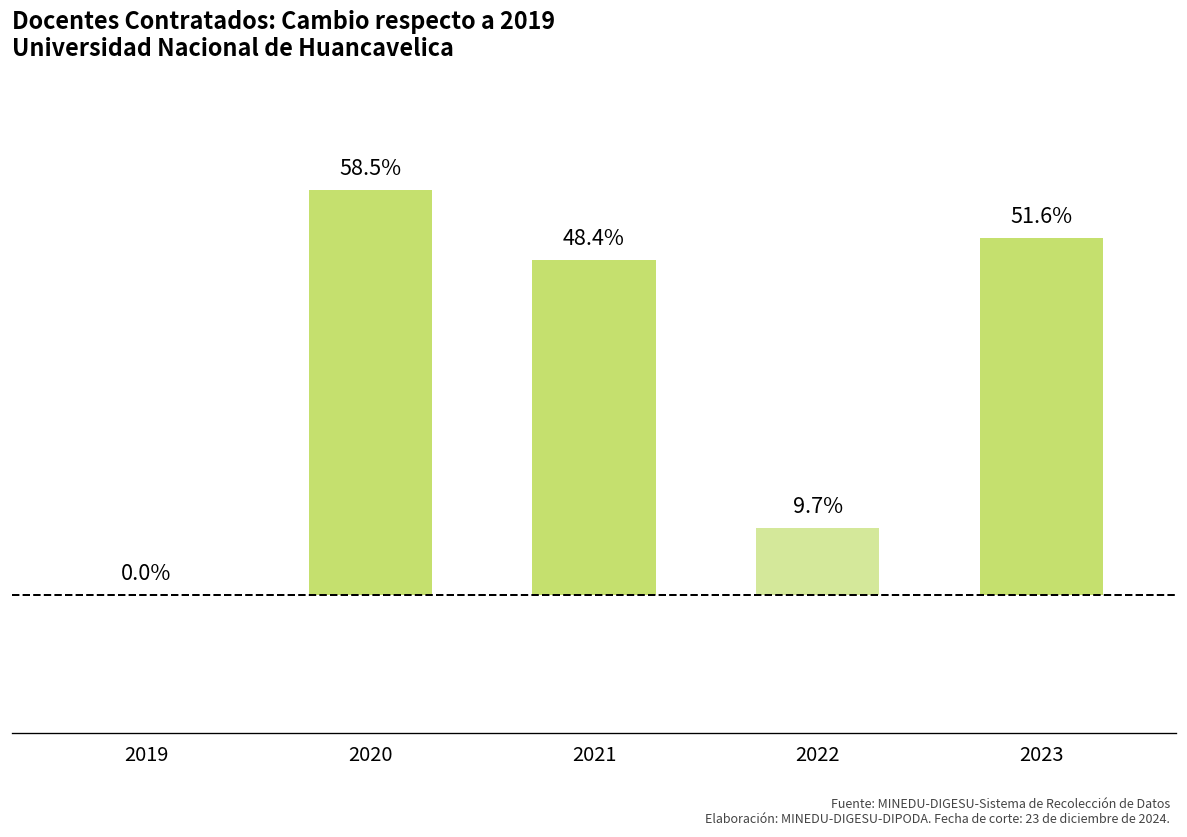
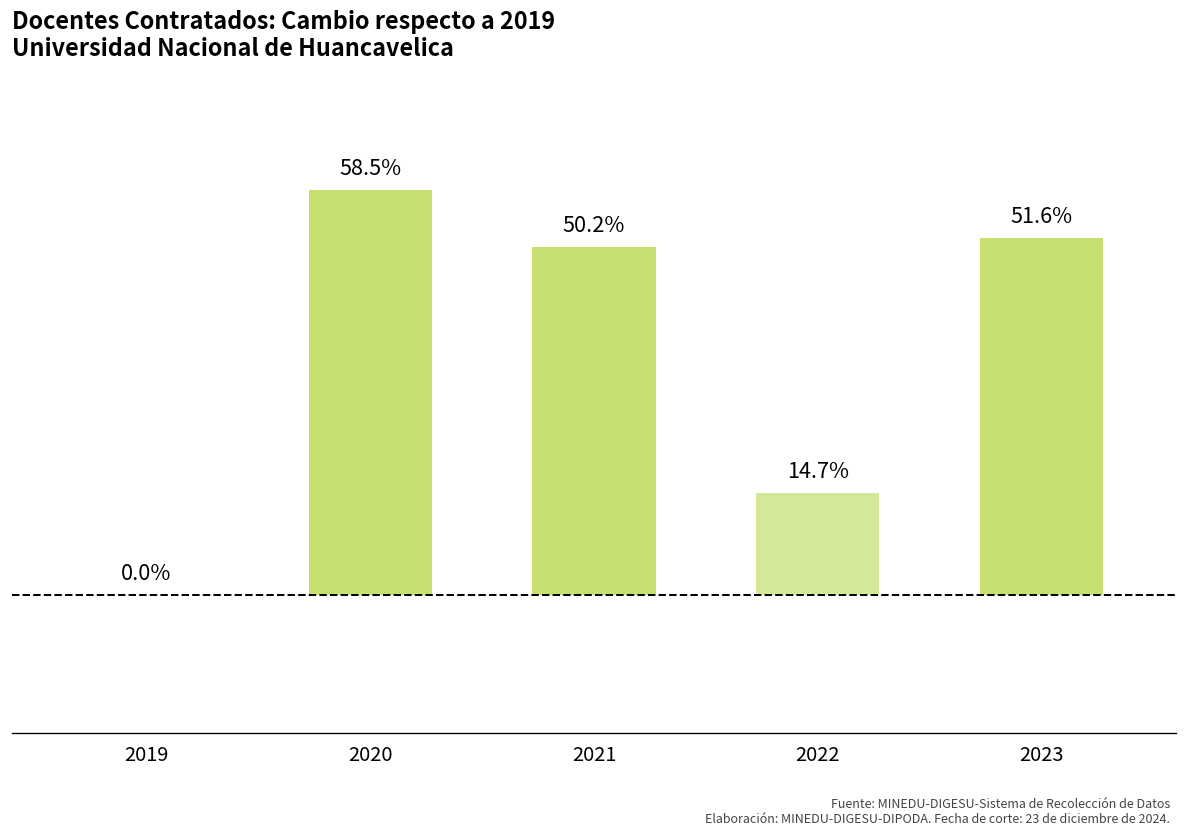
2021: 48.4% -> 50.2%
2022: 9.7% -> 14.7%
